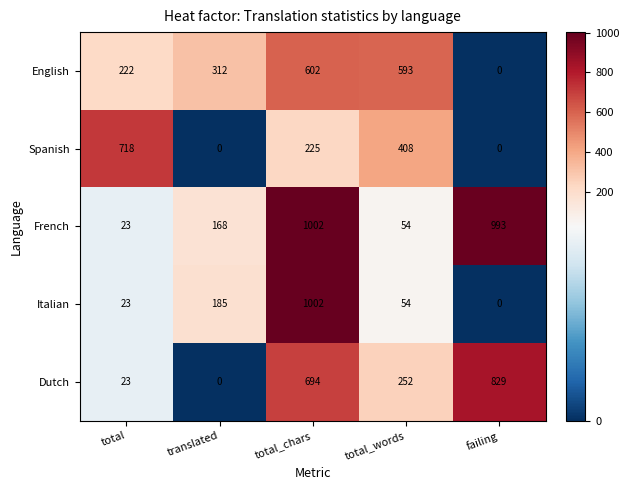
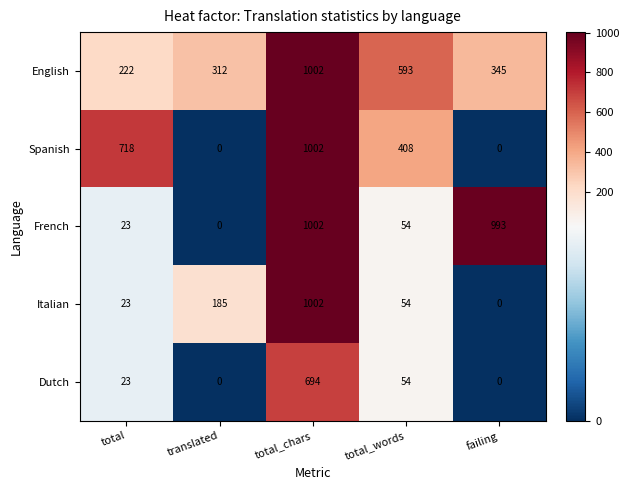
English, total_chars: 602 -> 1002
English, failing: 0 -> 345
Spanish, total_chars: 225 -> 1002
French, translated: 168 -> 0
Dutch, total_words: 252 -> 54
Dutch, failing: 829 -> 0
